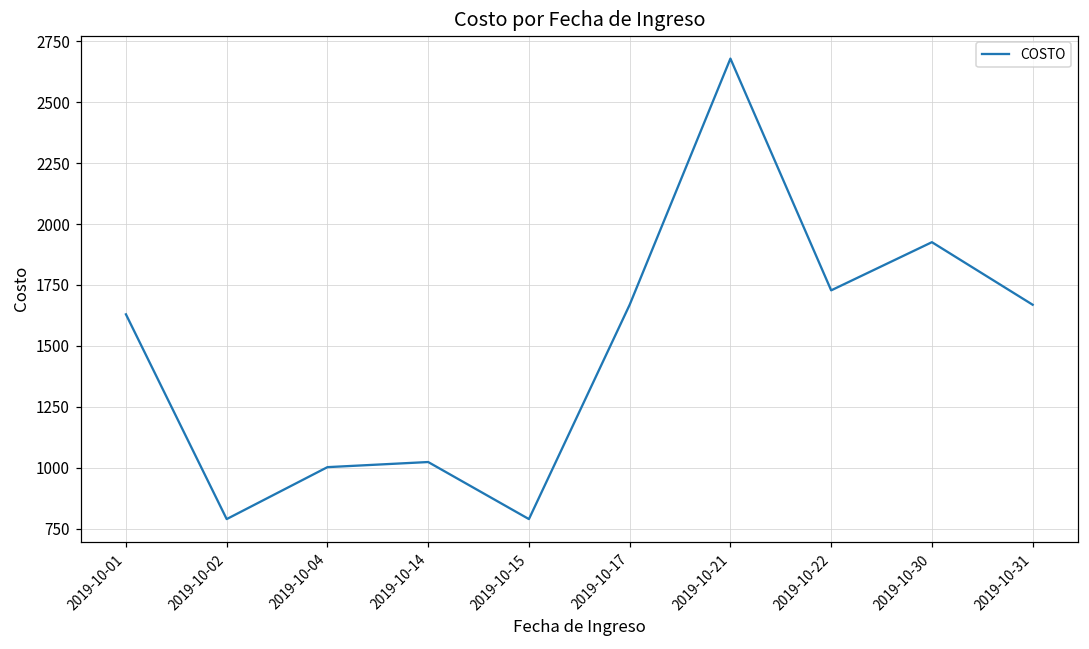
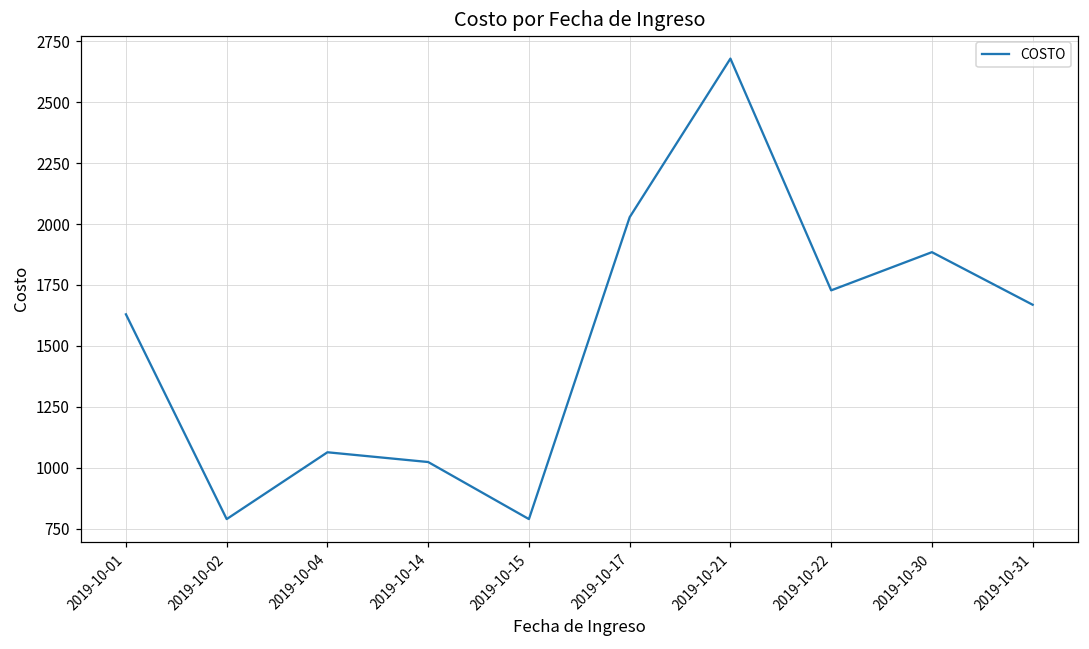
2019-10-04: 1000 -> 1060
2019-10-17: 1670 -> 2030
2019-10-30: 1930 -> 1880
